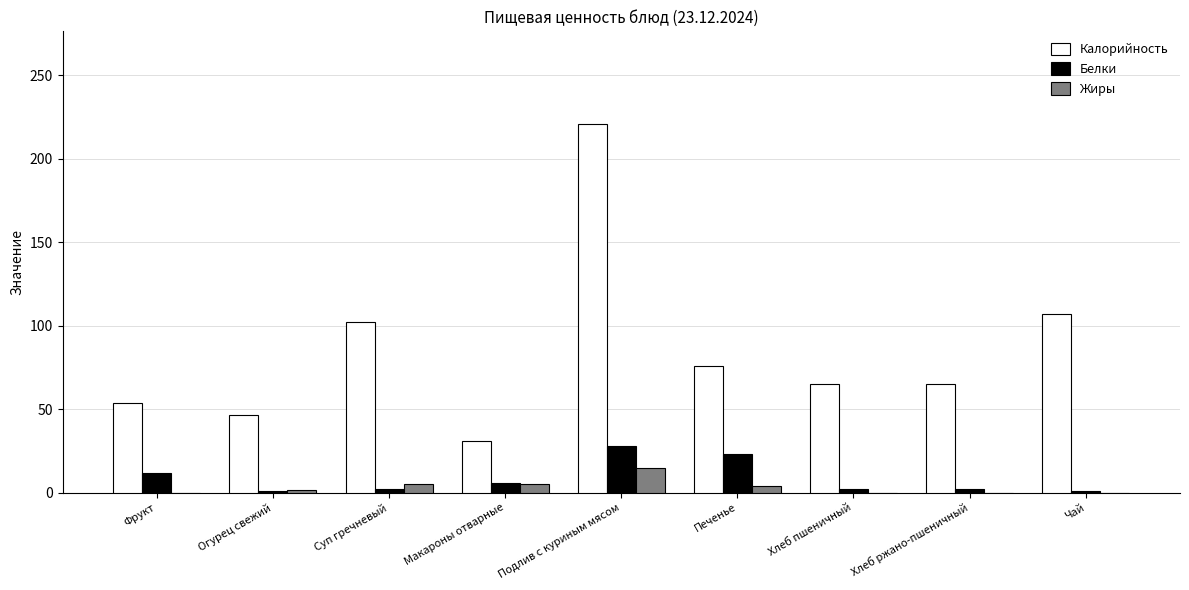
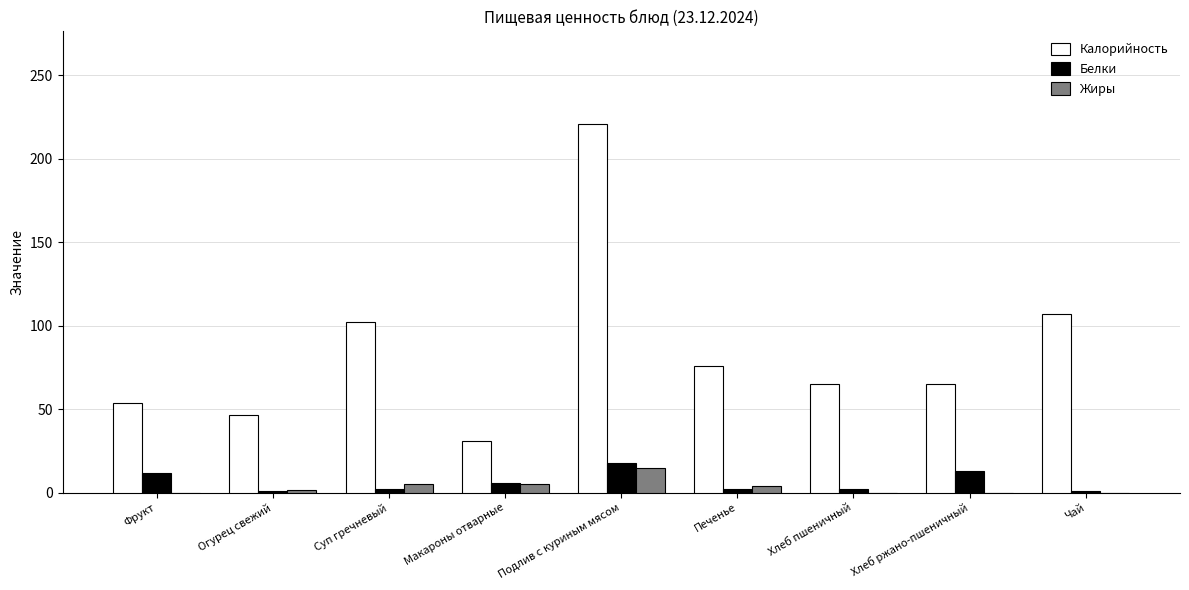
Белки, Подлив с куриным мясом: 28 -> 18
Белки, Печенье: 23 -> 2
Белки, Хлеб ржано-пшеничный: 2 -> 13
